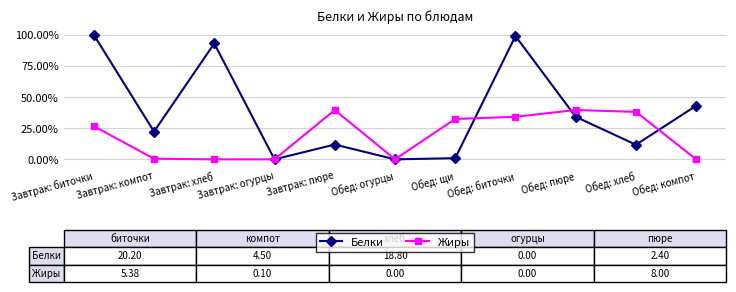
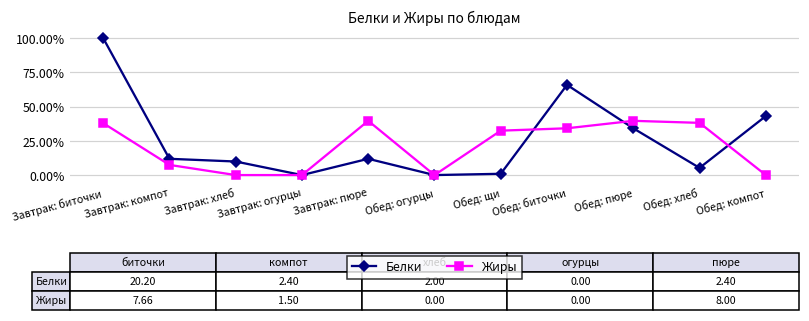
Жиры, Завтрак: биточки: 5.38 -> 7.66
Белки, Завтрак: компот: 4.50 -> 2.40
Жиры, Завтрак: компот: 0.10 -> 1.50
Белки, Завтрак: хлеб: 18.80 -> 2.00
Белки, Обед: биточки: 99% -> 66%
Белки, Обед: хлеб: 12% -> 5%
